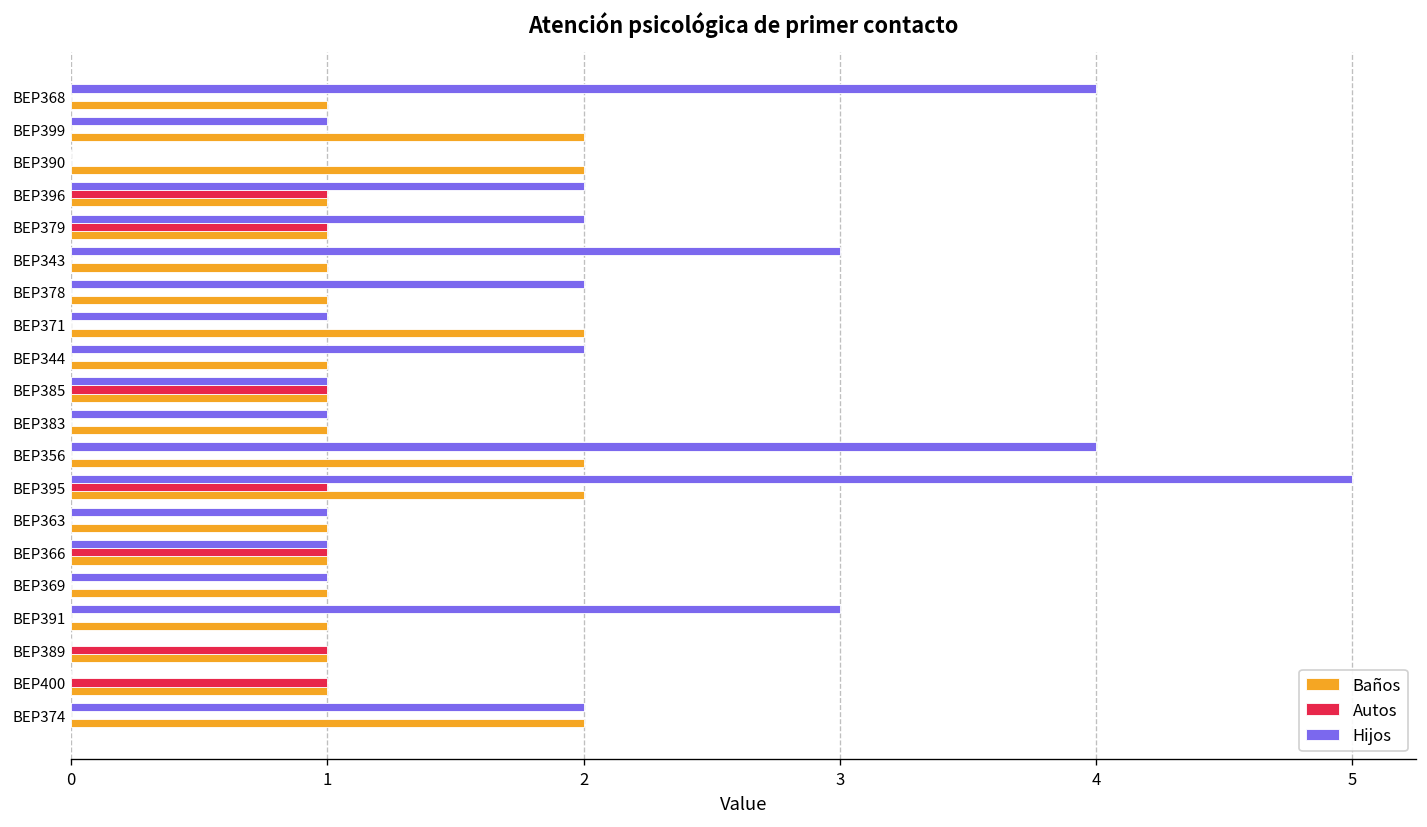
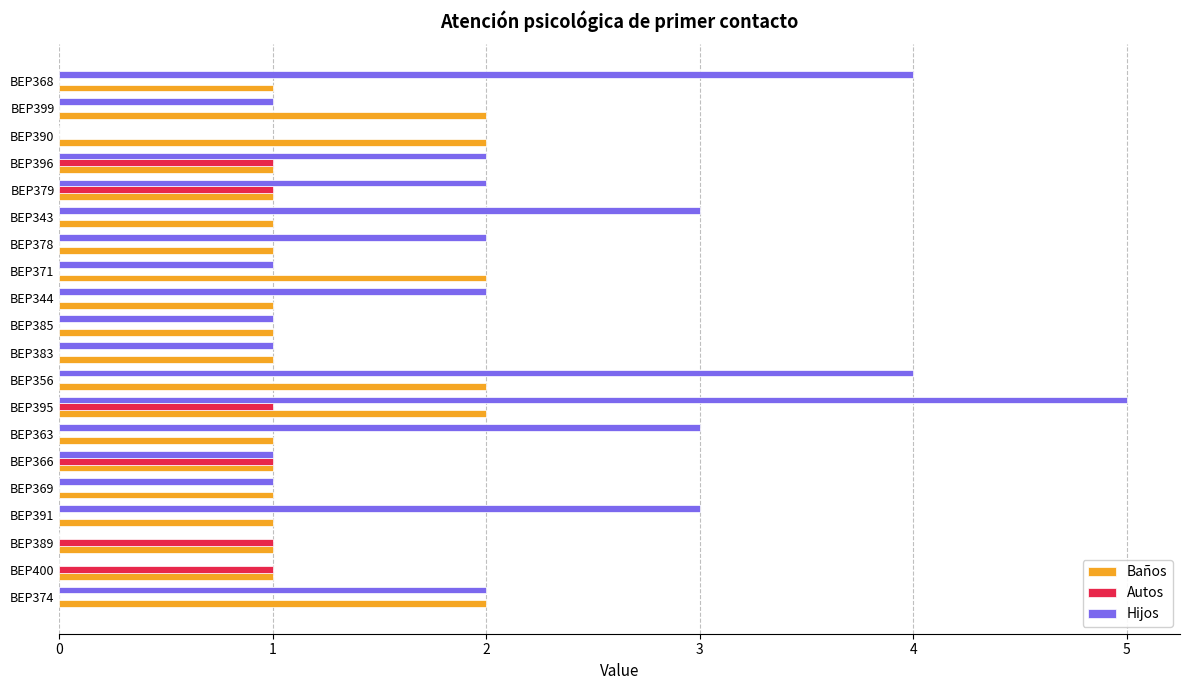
Autos, BEP385: 1 -> 0
Hijos, BEP363: 1 -> 3
